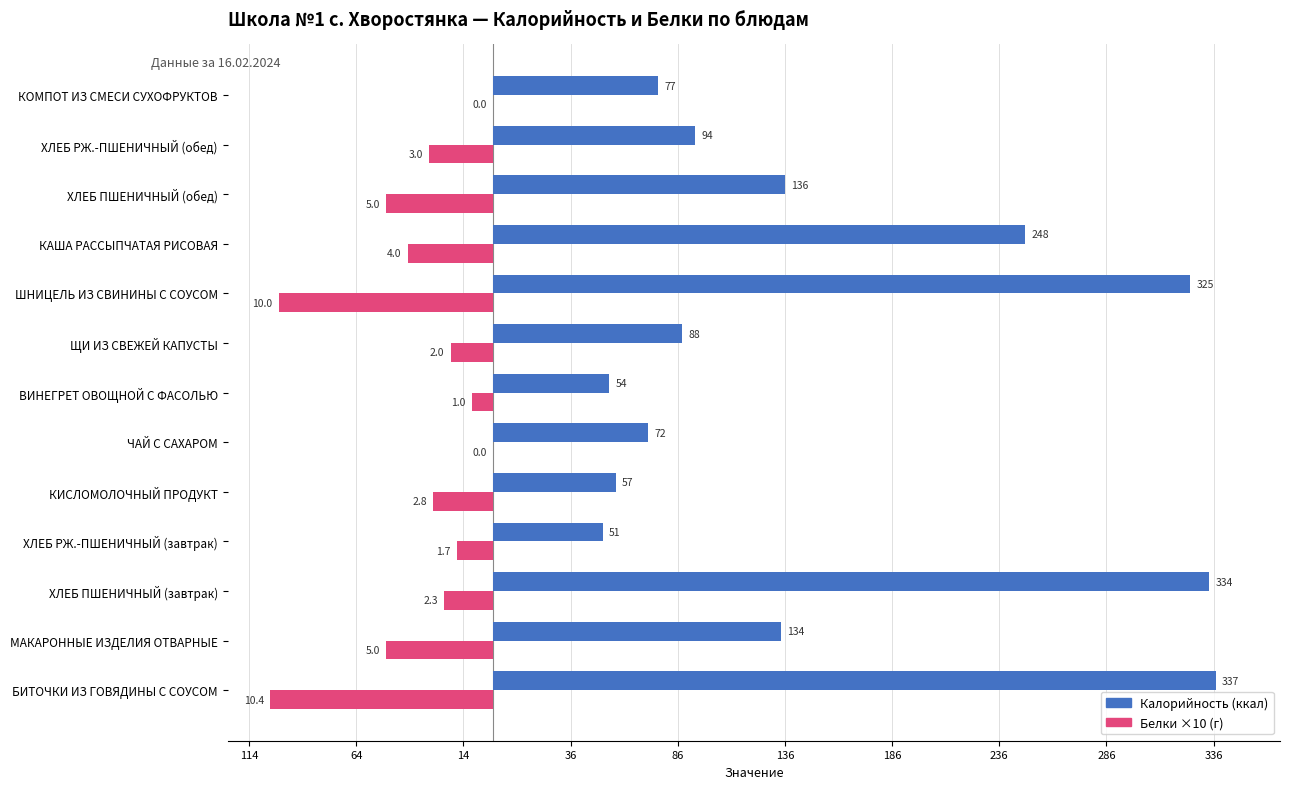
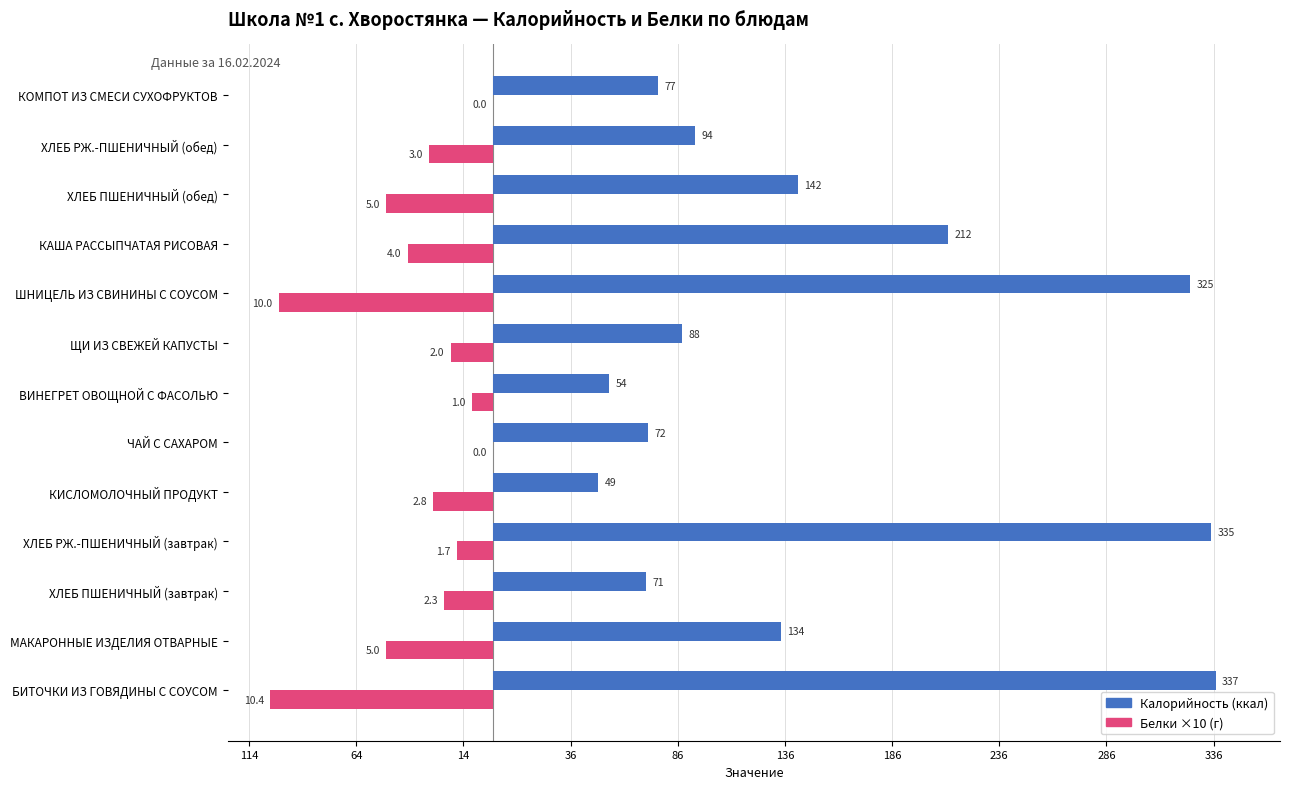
Калорийность (ккал), ХЛЕБ ПШЕНИЧНЫЙ (обед): 136 -> 142
Калорийность (ккал), КАША РАССЫПЧАТАЯ РИСОВАЯ: 248 -> 212
Калорийность (ккал), КИСЛОМОЛОЧНЫЙ ПРОДУКТ: 57 -> 49
Калорийность (ккал), ХЛЕБ РЖ.-ПШЕНИЧНЫЙ (завтрак): 51 -> 335
Калорийность (ккал), ХЛЕБ ПШЕНИЧНЫЙ (завтрак): 334 -> 71
